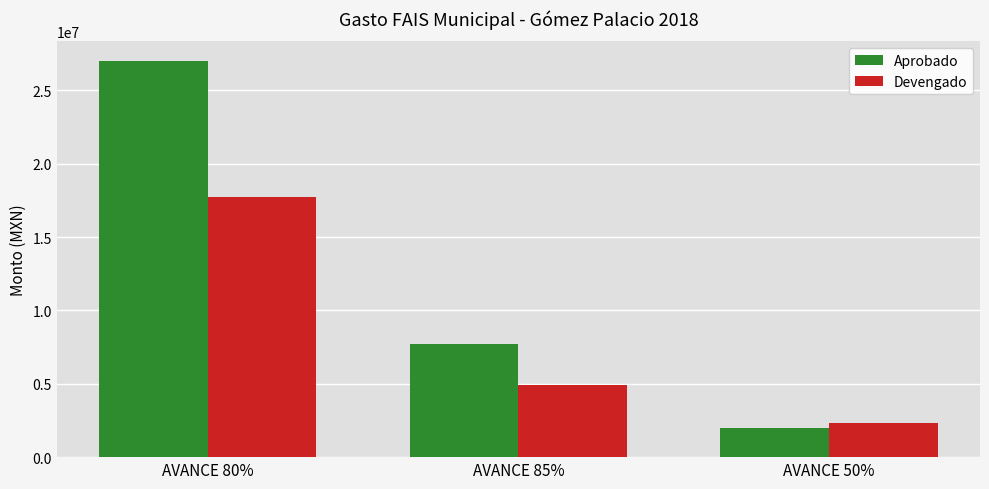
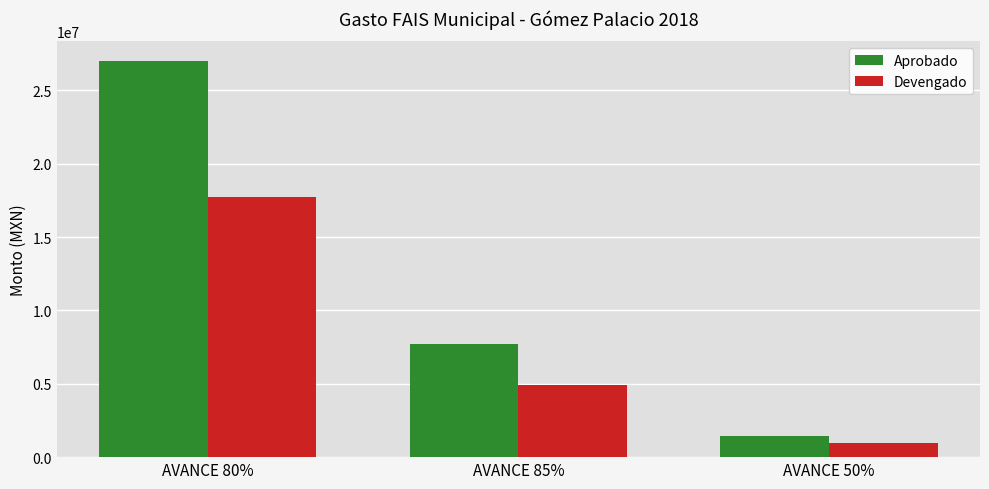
Aprobado, AVANCE 50%: 2000000 -> 1500000
Devengado, AVANCE 50%: 2400000 -> 1000000
